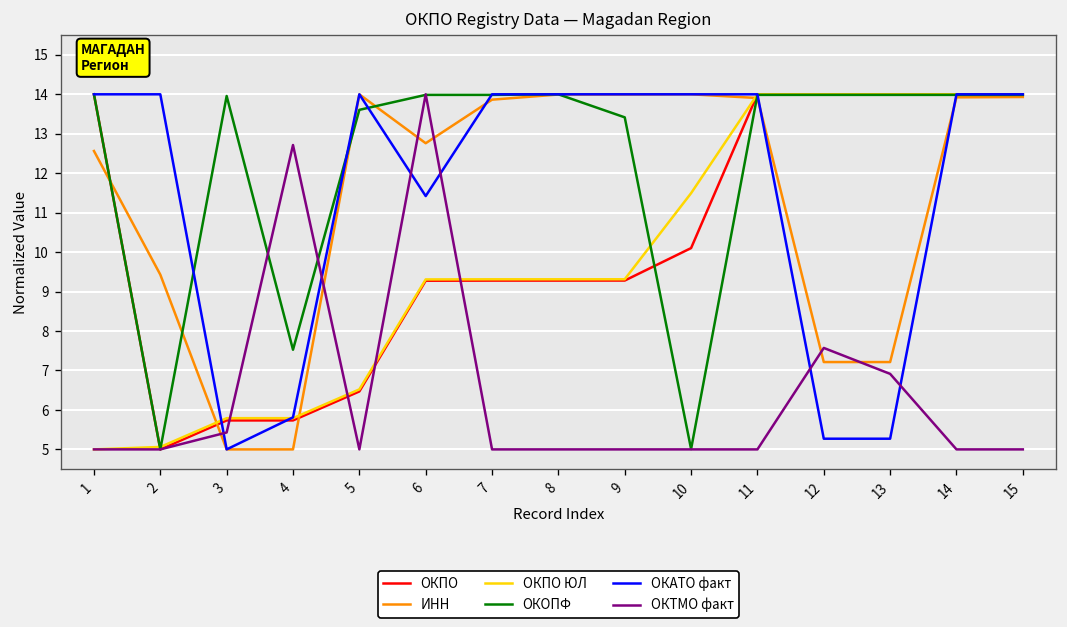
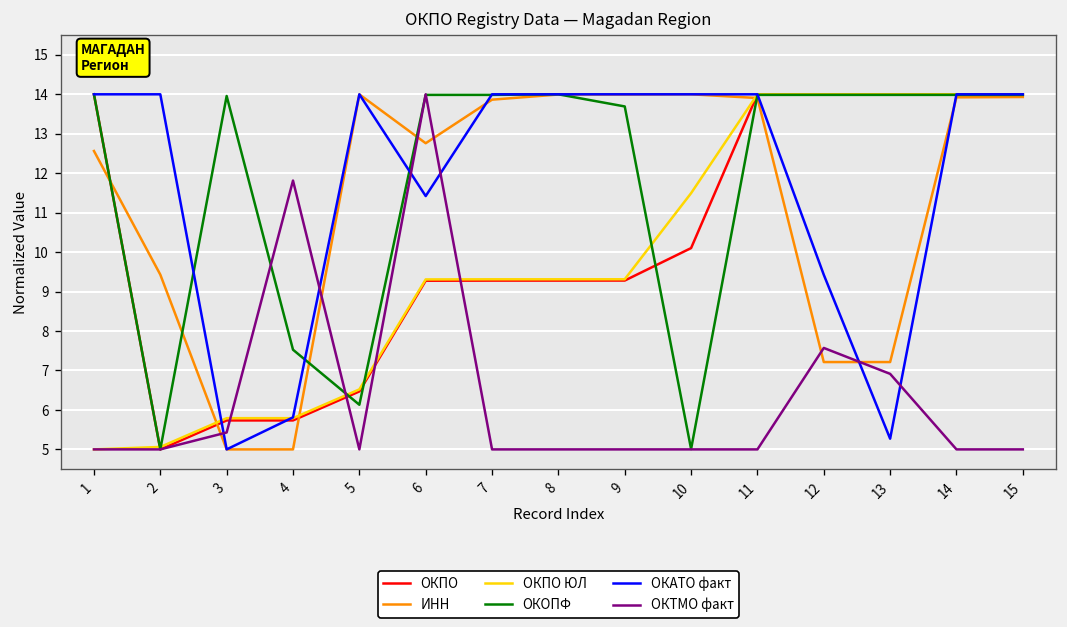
ОКТМО факт, 4: 12.7 -> 11.8
ОКОПФ, 5: 13.6 -> 6.1
ОКОПФ, 9: 13.4 -> 13.7
ОКАТО факт, 12: 5.3 -> 9.4
